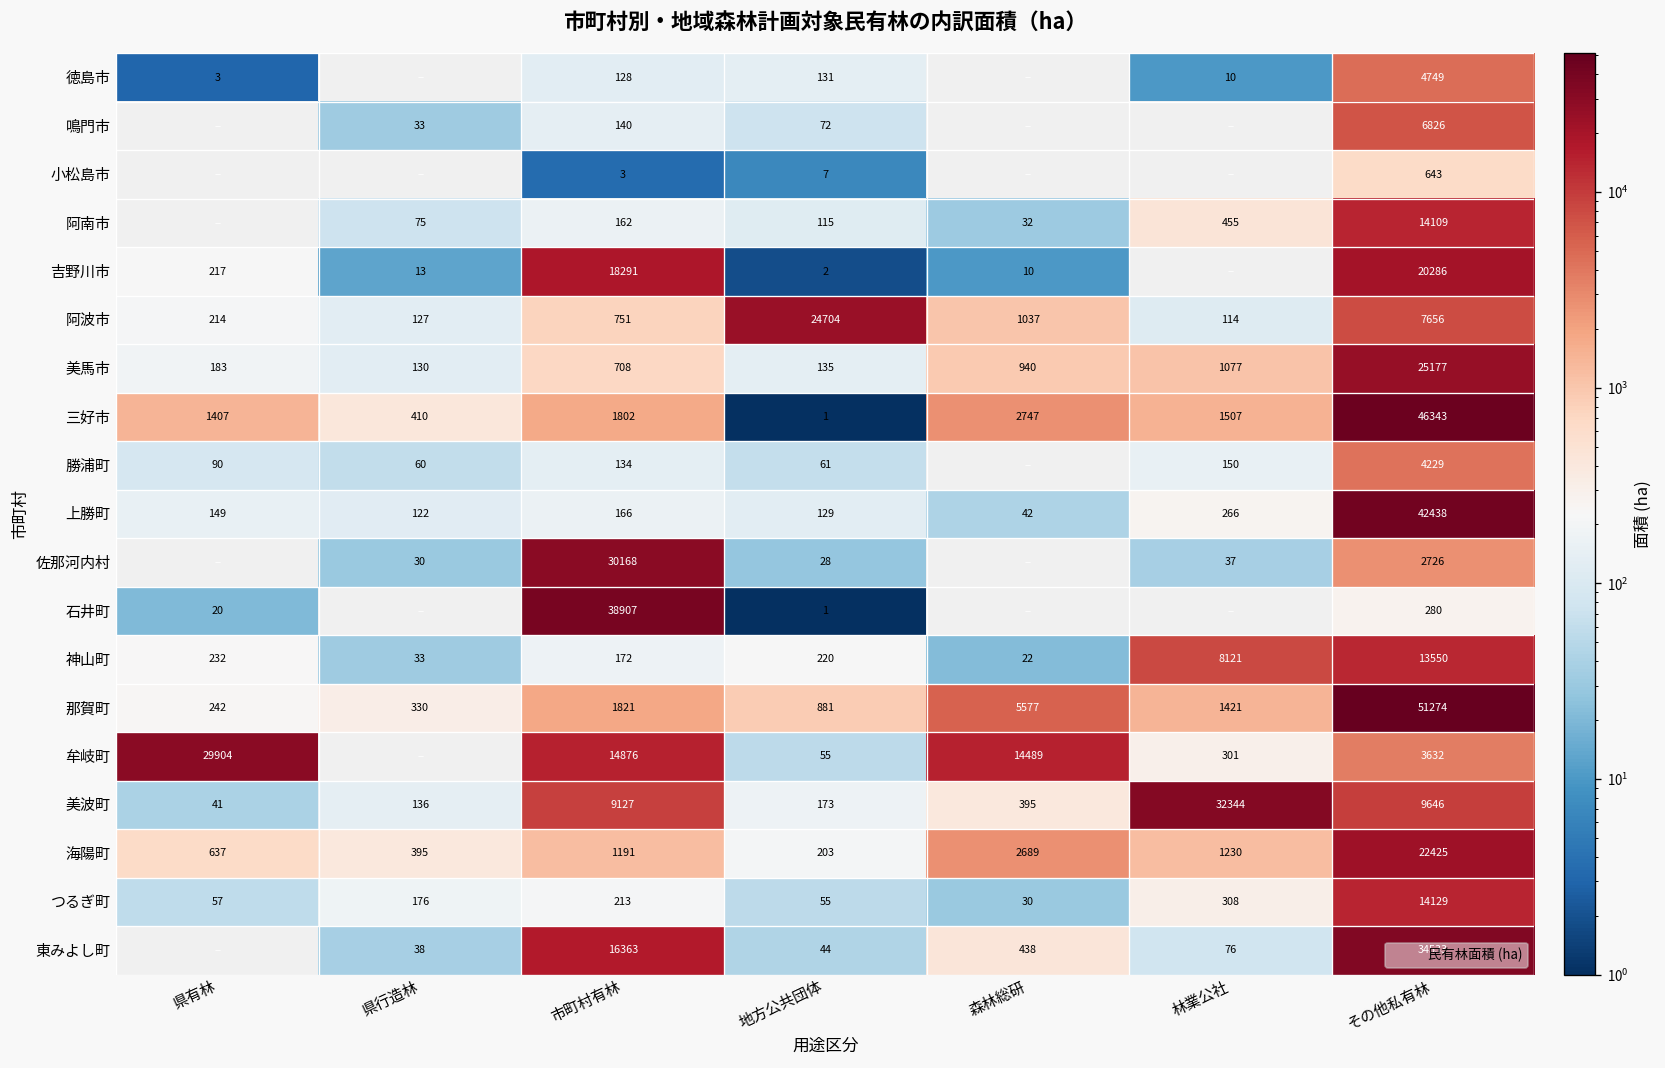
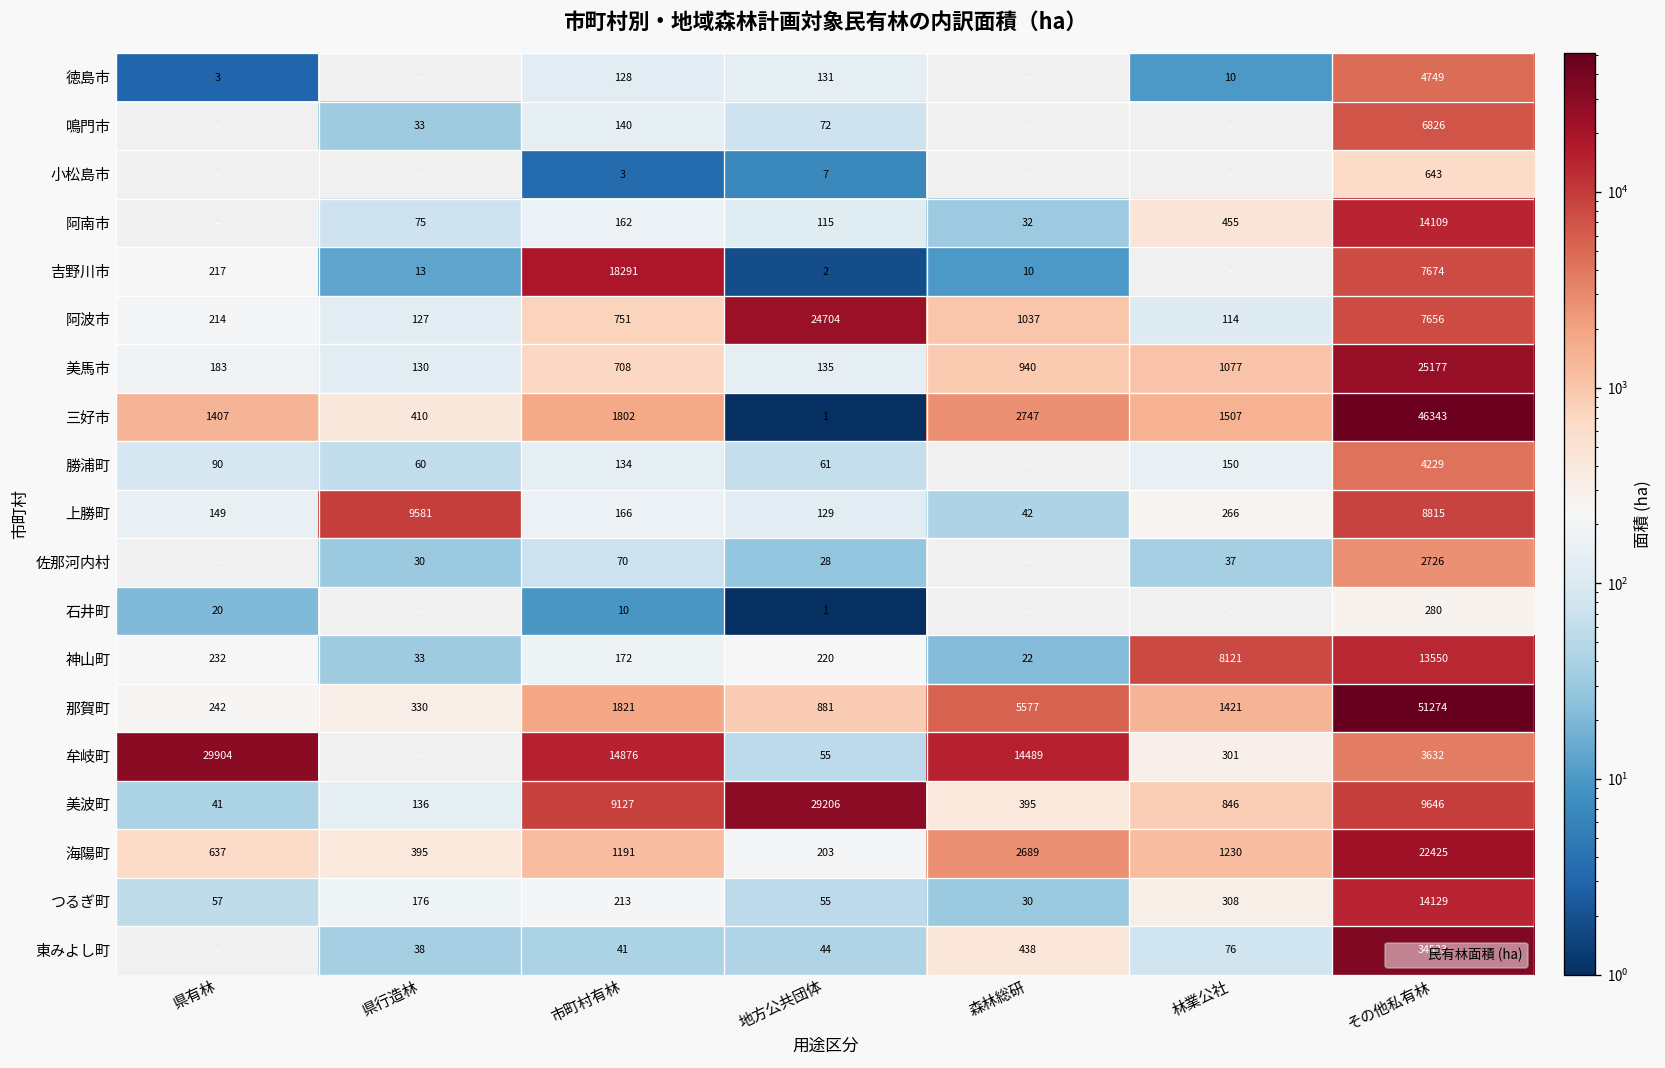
吉野川市, その他私有林: 20286 -> 7674
上勝町, 県行造林: 122 -> 9581
上勝町, その他私有林: 42438 -> 8815
佐那河内村, 市町村有林: 30168 -> 70
石井町, 市町村有林: 38907 -> 10
美波町, 地方公共団体: 173 -> 29206
美波町, 林業公社: 32344 -> 846
東みよし町, 市町村有林: 16363 -> 41
